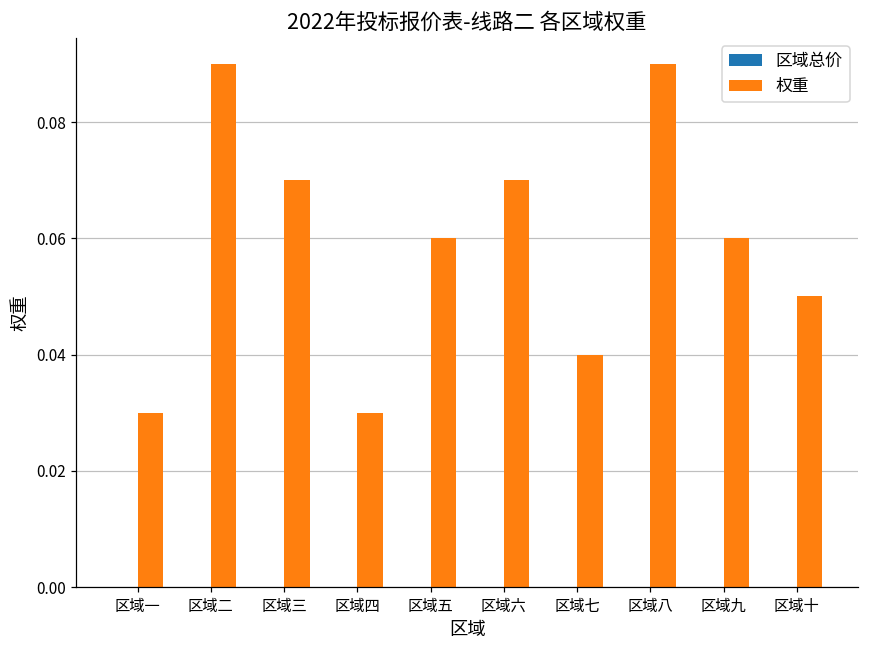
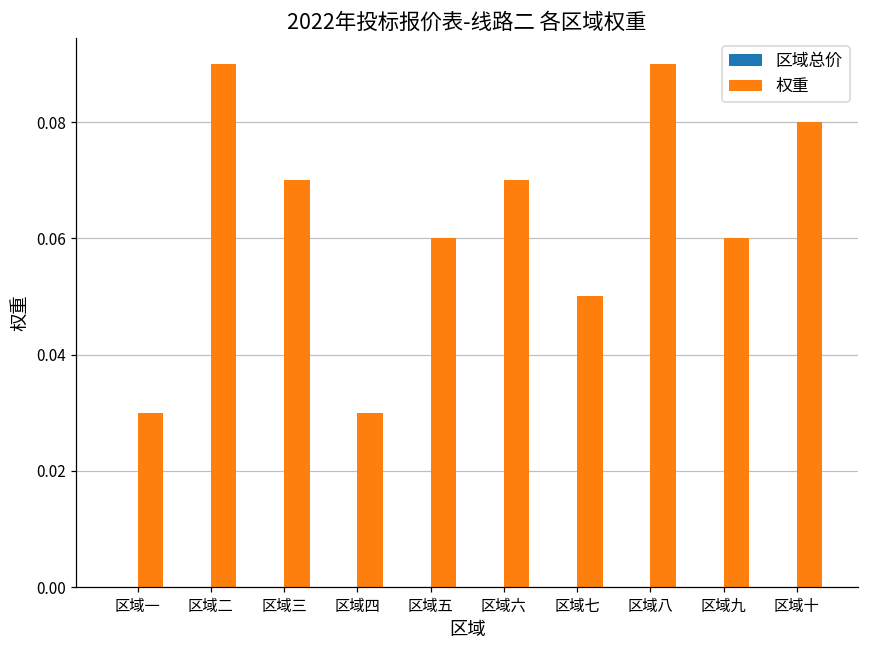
权重, 区域七: 0.04 -> 0.05
权重, 区域十: 0.05 -> 0.08
